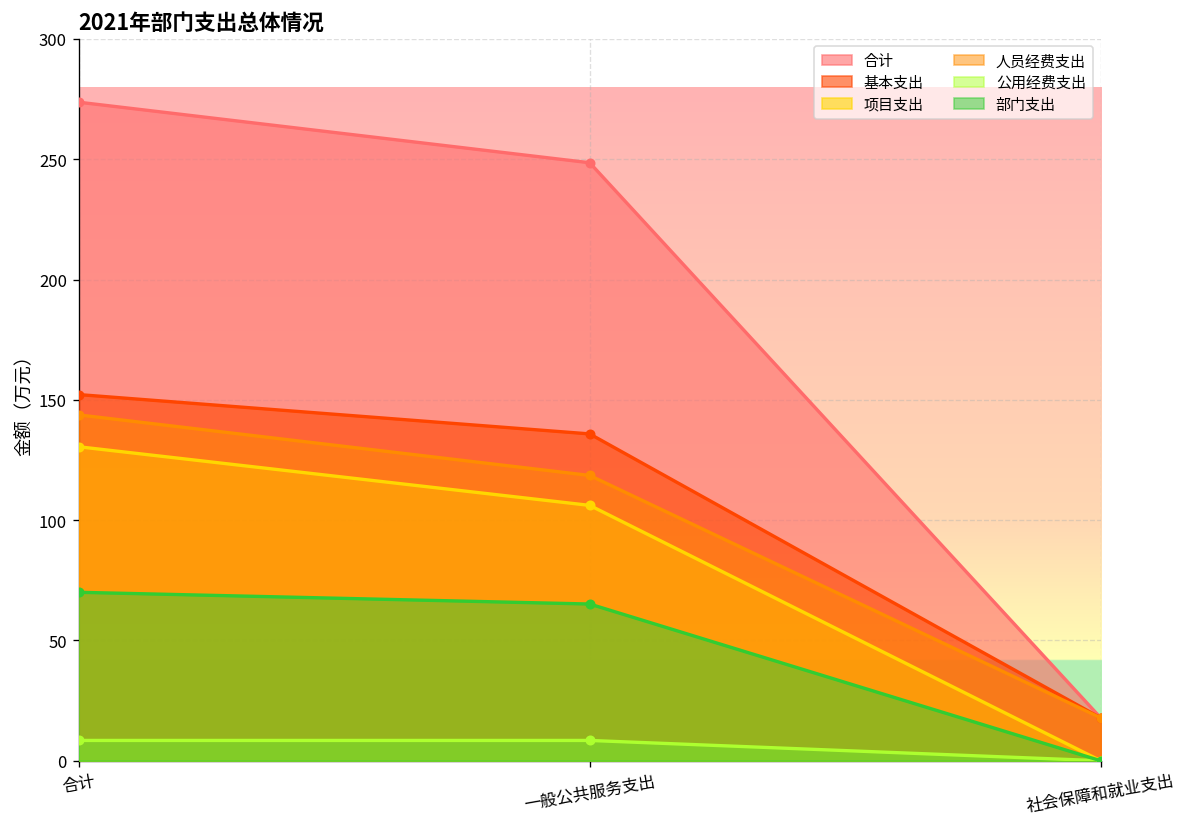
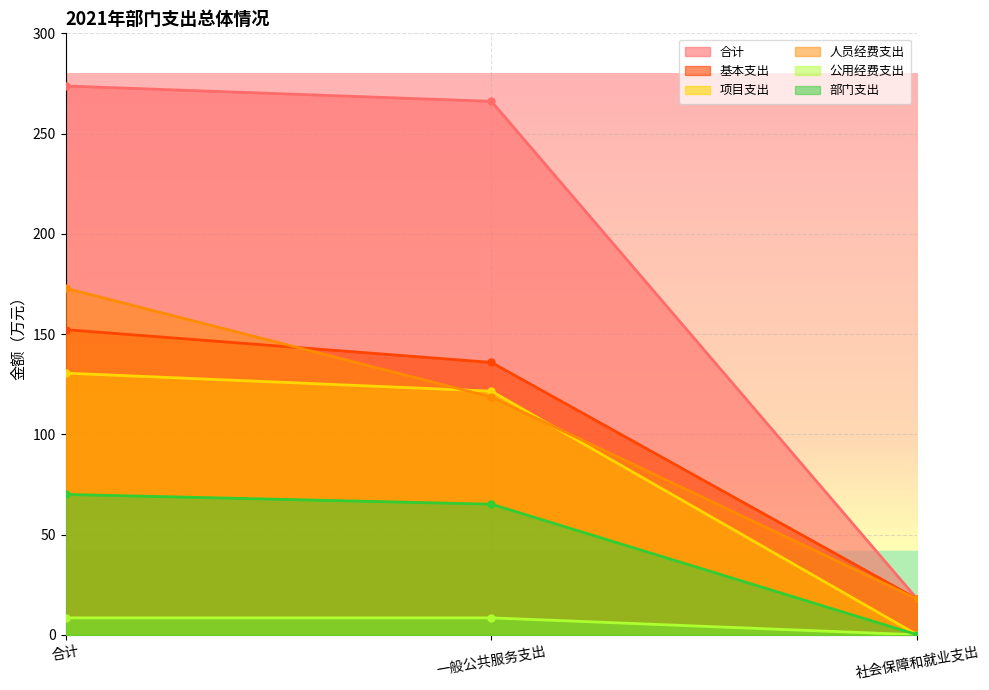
人员经费支出, 合计: 144 -> 173
合计, 一般公共服务支出: 249 -> 266
项目支出, 一般公共服务支出: 106 -> 122
